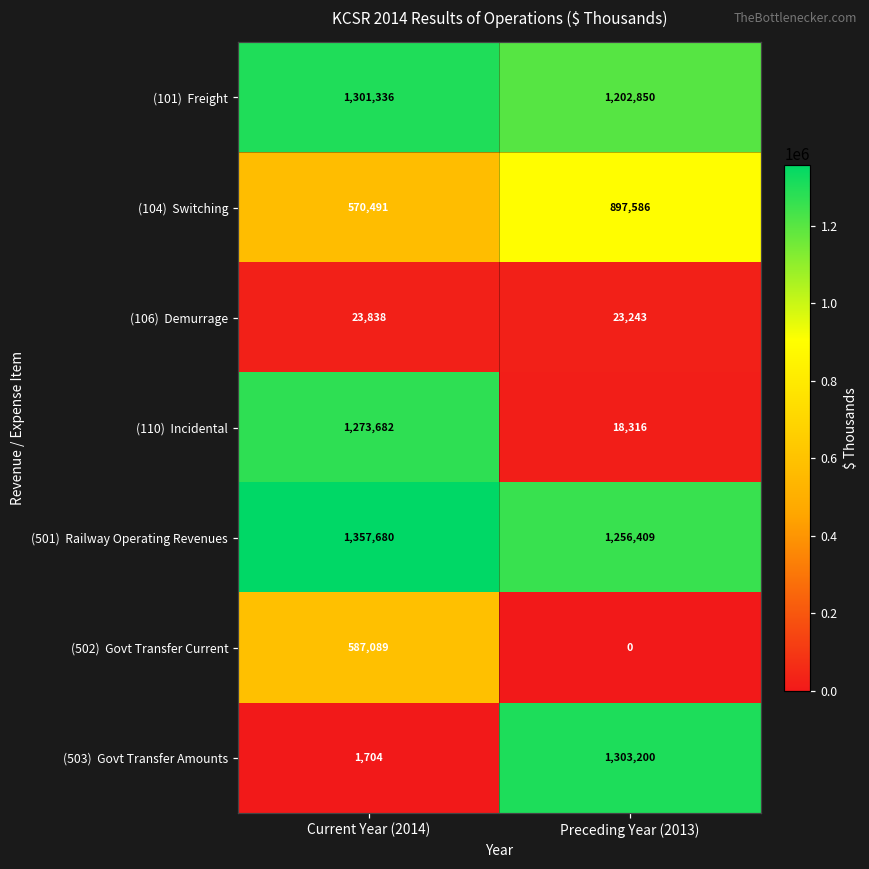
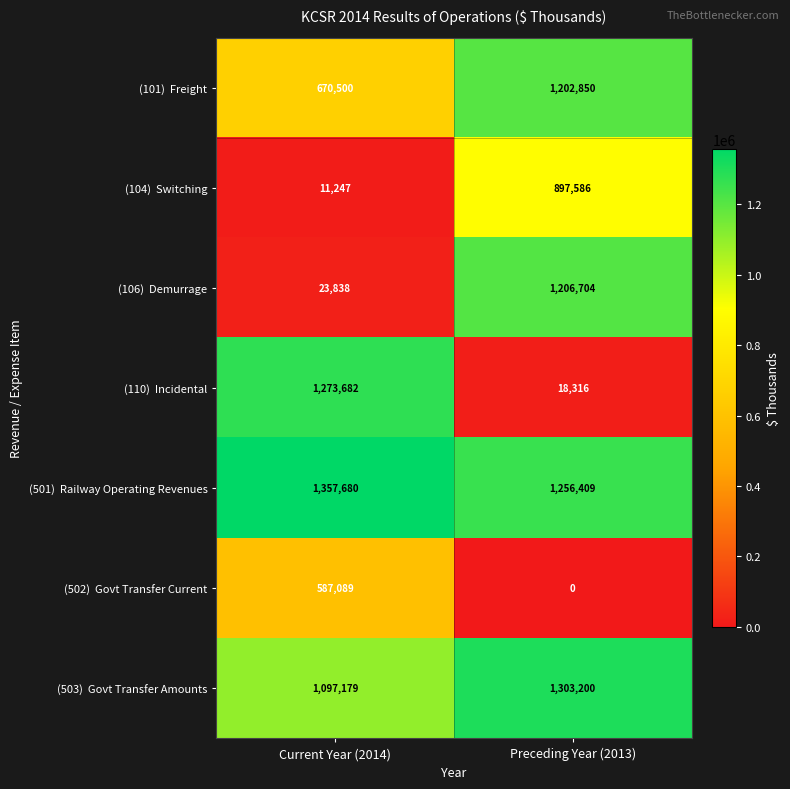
(101) Freight, Current Year (2014): 1,301,336 -> 670,500
(104) Switching, Current Year (2014): 570,491 -> 11,247
(106) Demurrage, Preceding Year (2013): 23,243 -> 1,206,704
(503) Govt Transfer Amounts, Current Year (2014): 1,704 -> 1,097,179
